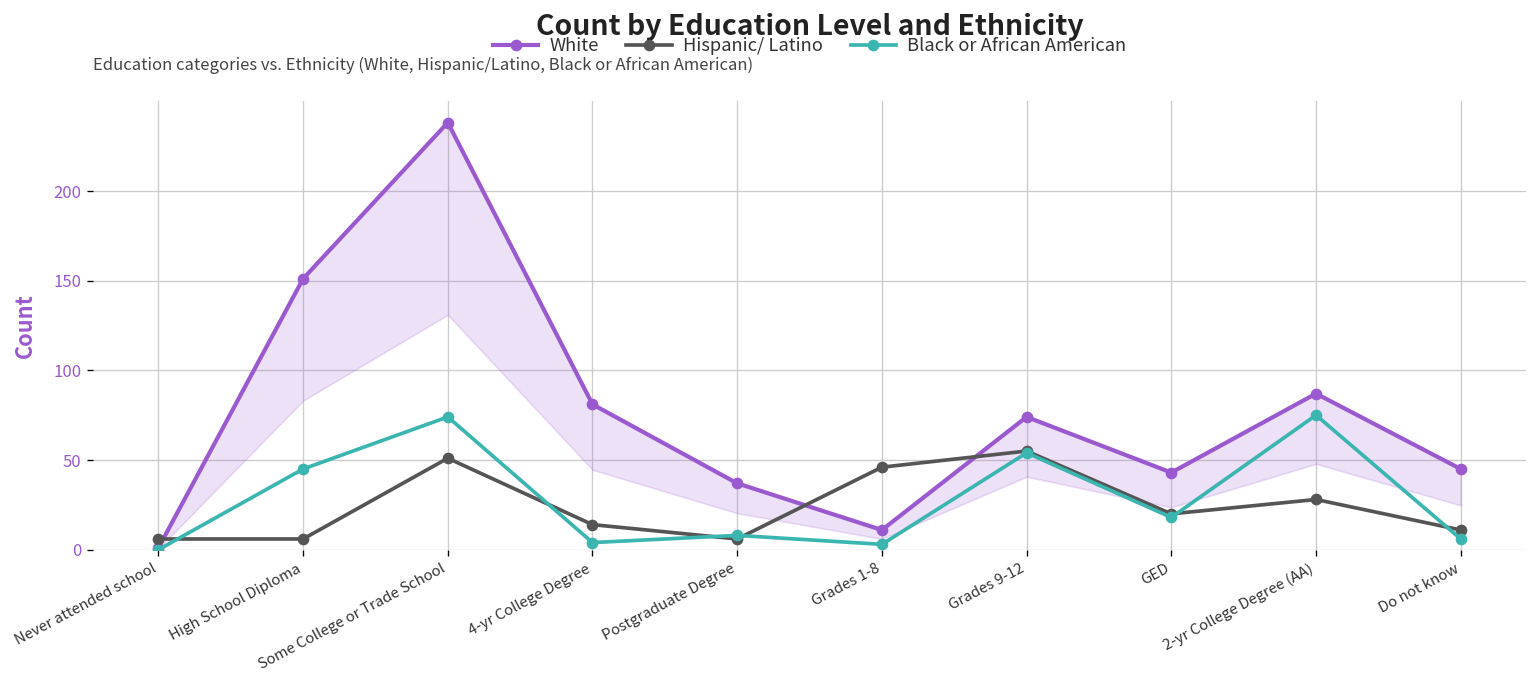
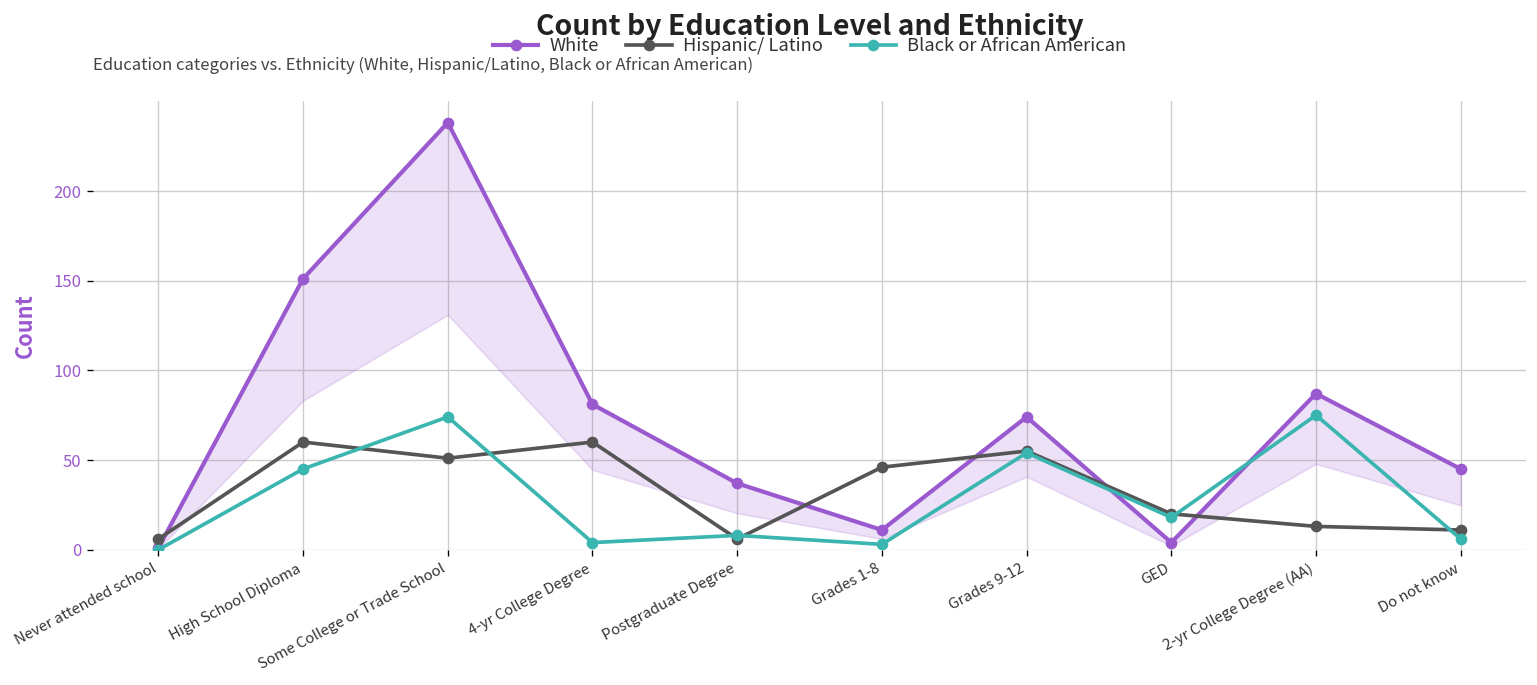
Hispanic/ Latino, High School Diploma: 6 -> 60
Hispanic/ Latino, 4-yr College Degree: 14 -> 60
White, GED: 43 -> 4
Hispanic/ Latino, 2-yr College Degree (AA): 28 -> 13
